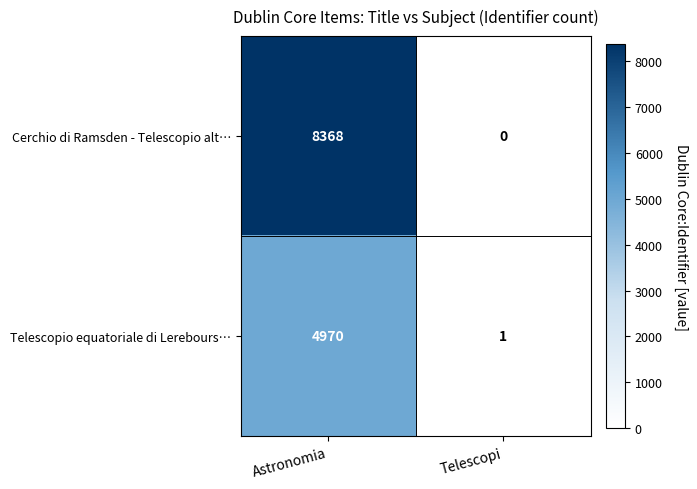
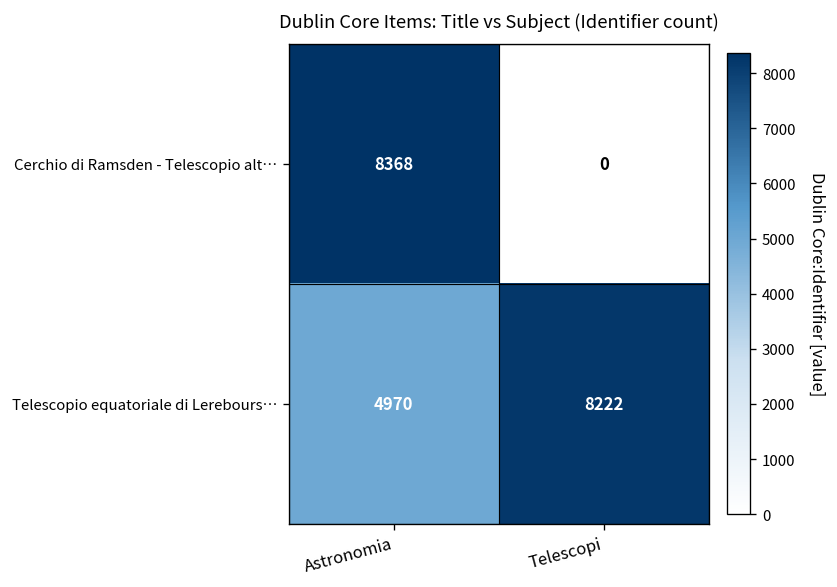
Telescopio equatoriale di Lerebours…, Telescopi: 1 -> 8222
